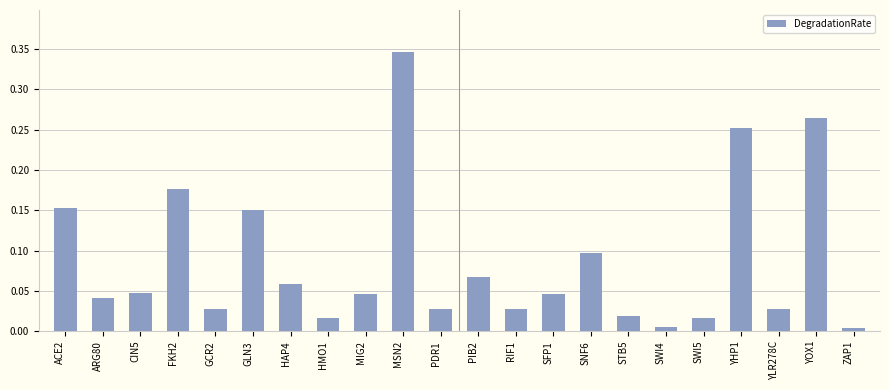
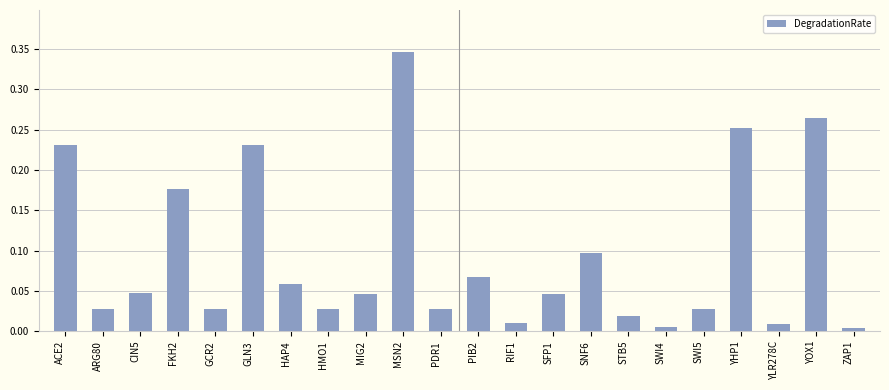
ACE2: 0.15 -> 0.23
ARG80: 0.04 -> 0.03
GLN3: 0.15 -> 0.23
HMO1: 0.02 -> 0.03
RIF1: 0.03 -> 0.01
SWI5: 0.02 -> 0.03
YLR278C: 0.03 -> 0.01
